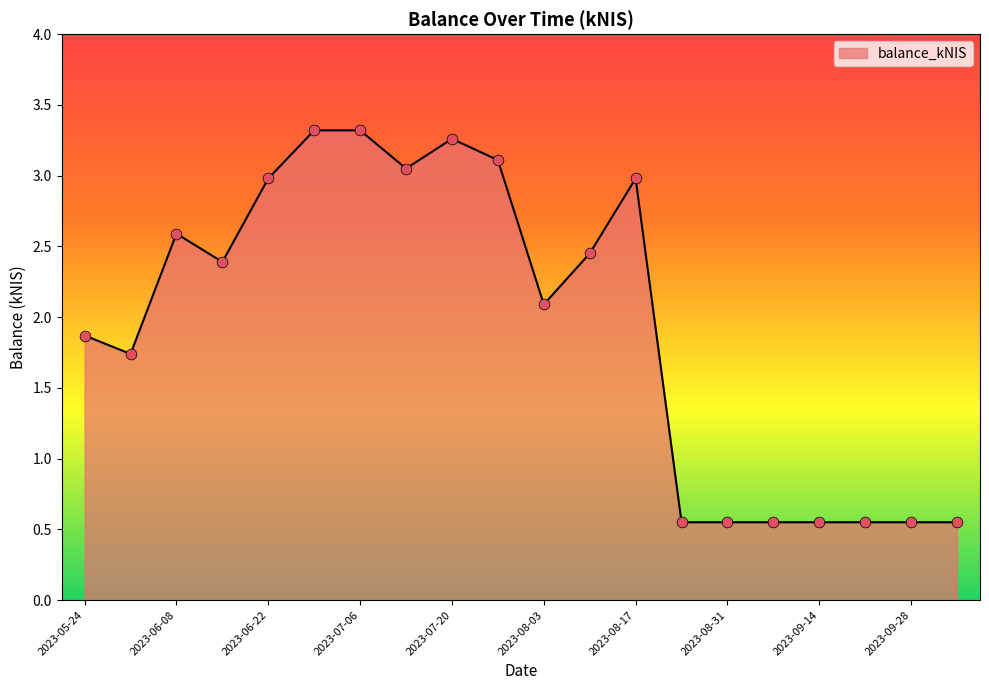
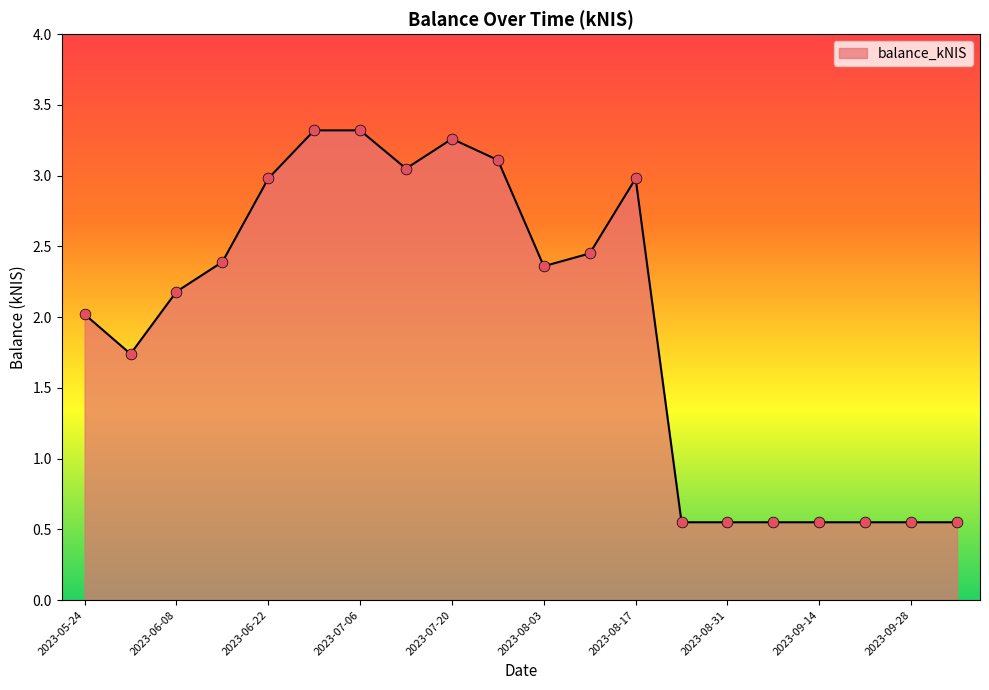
2023-05-24: 1.87 -> 2.02
2023-06-08: 2.59 -> 2.18
2023-08-03: 2.09 -> 2.36
